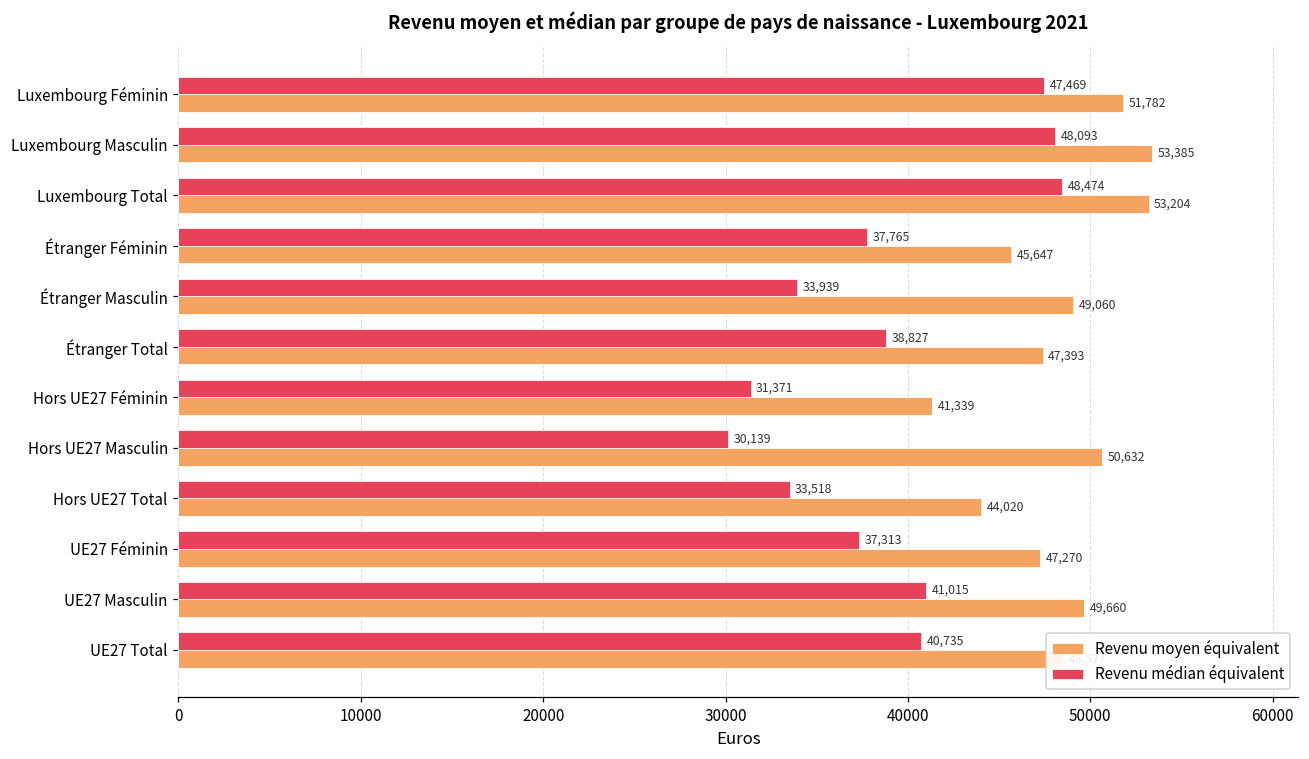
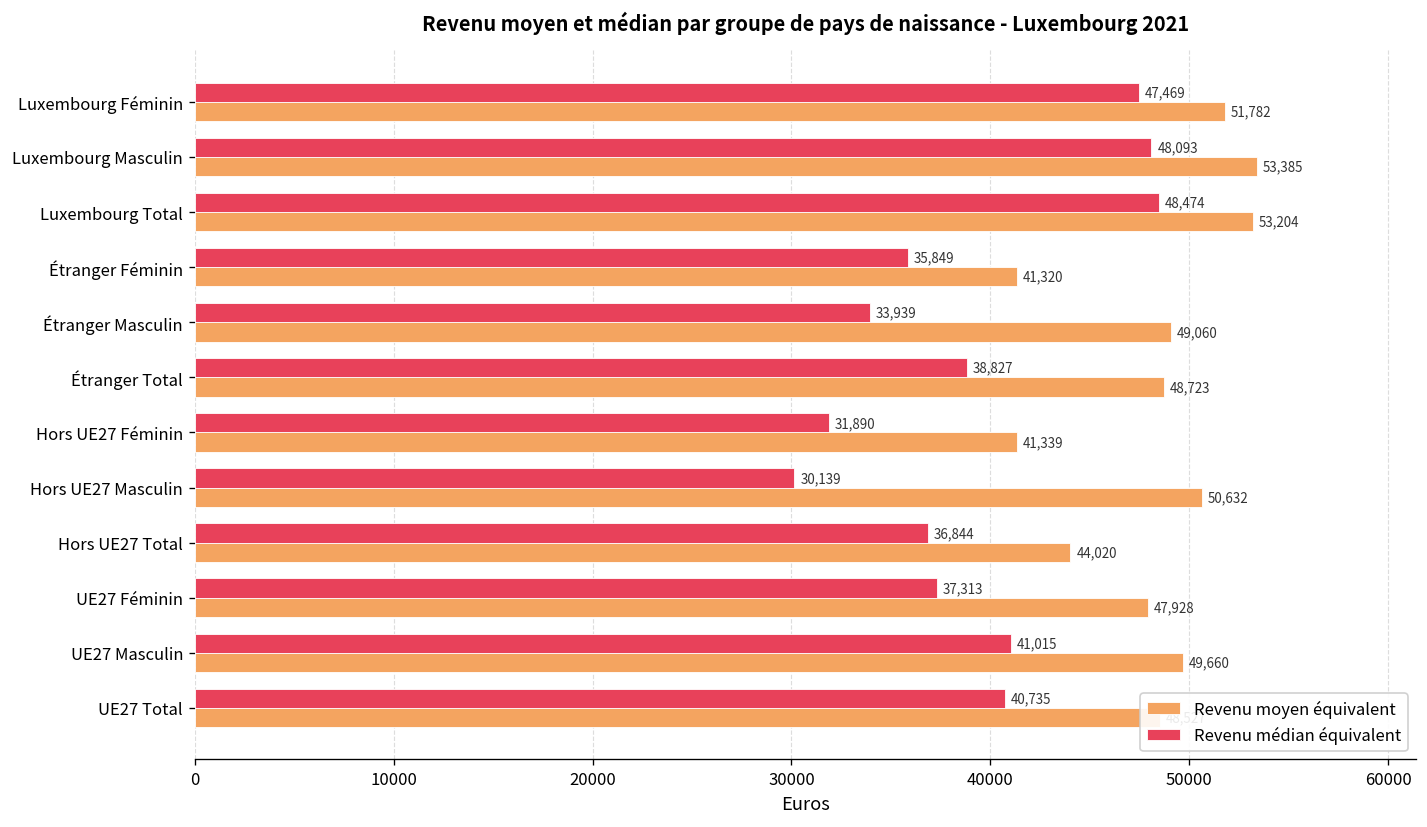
Revenu médian équivalent, Étranger Féminin: 37,765 -> 35,849
Revenu moyen équivalent, Étranger Féminin: 45,647 -> 41,320
Revenu moyen équivalent, Étranger Total: 47,393 -> 48,723
Revenu médian équivalent, Hors UE27 Féminin: 31,371 -> 31,890
Revenu médian équivalent, Hors UE27 Total: 33,518 -> 36,844
Revenu moyen équivalent, UE27 Féminin: 47,270 -> 47,928
